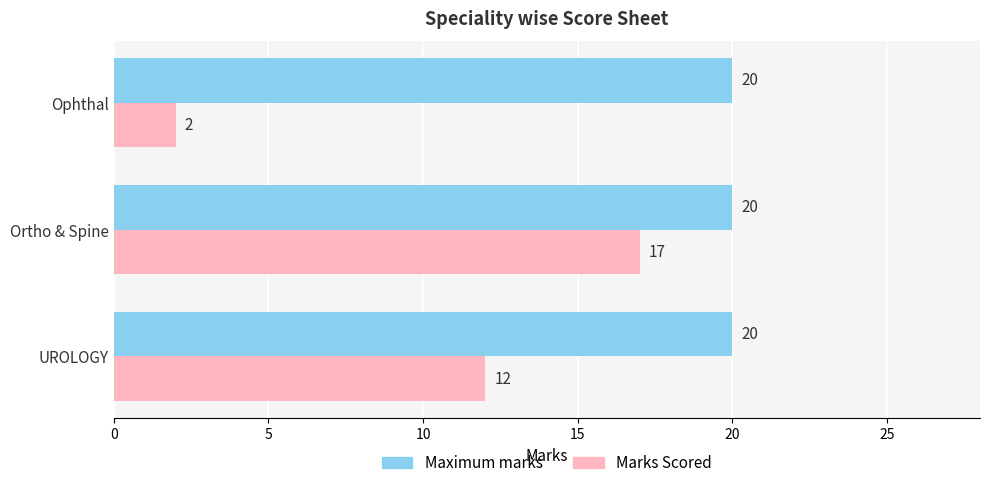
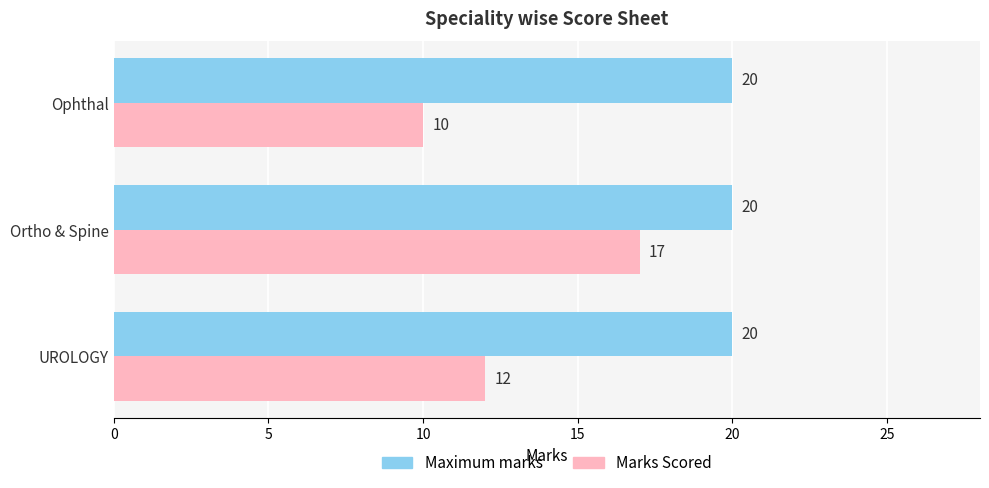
Marks Scored, Ophthal: 2 -> 10
